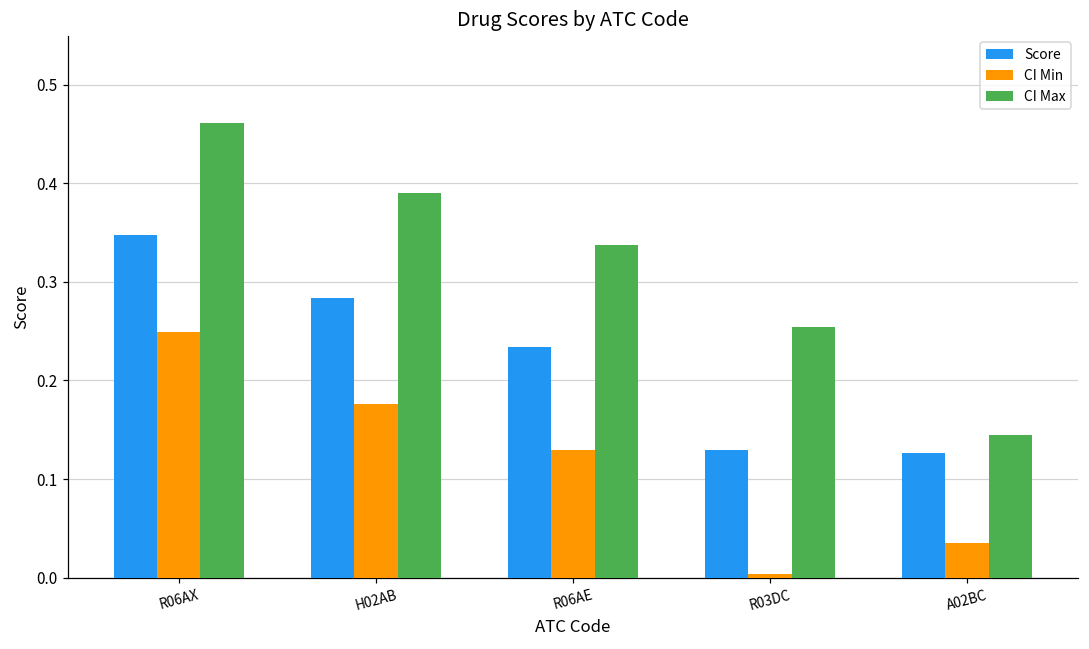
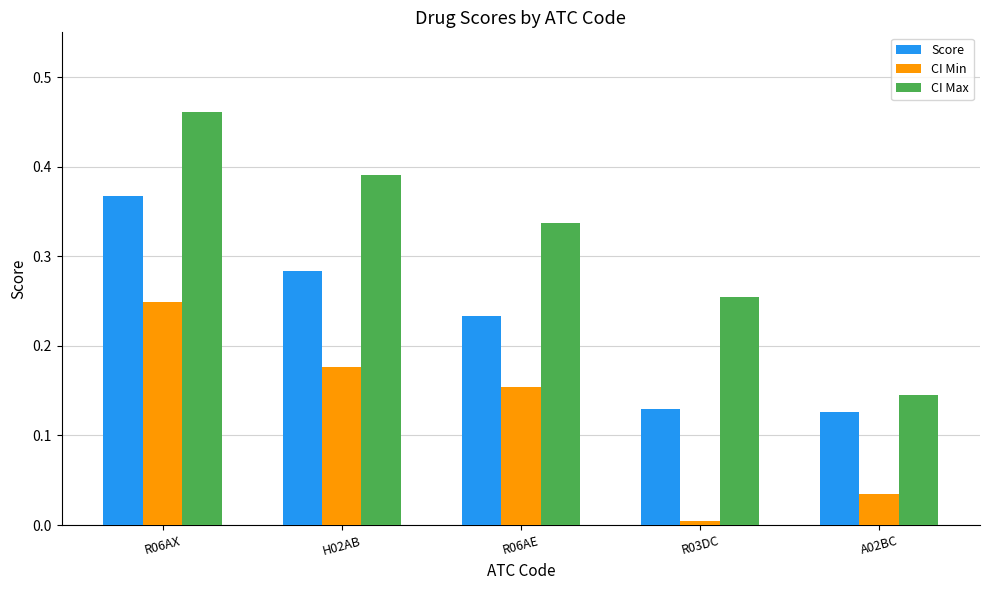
Score, R06AX: 0.35 -> 0.37
CI Min, R06AE: 0.13 -> 0.15
